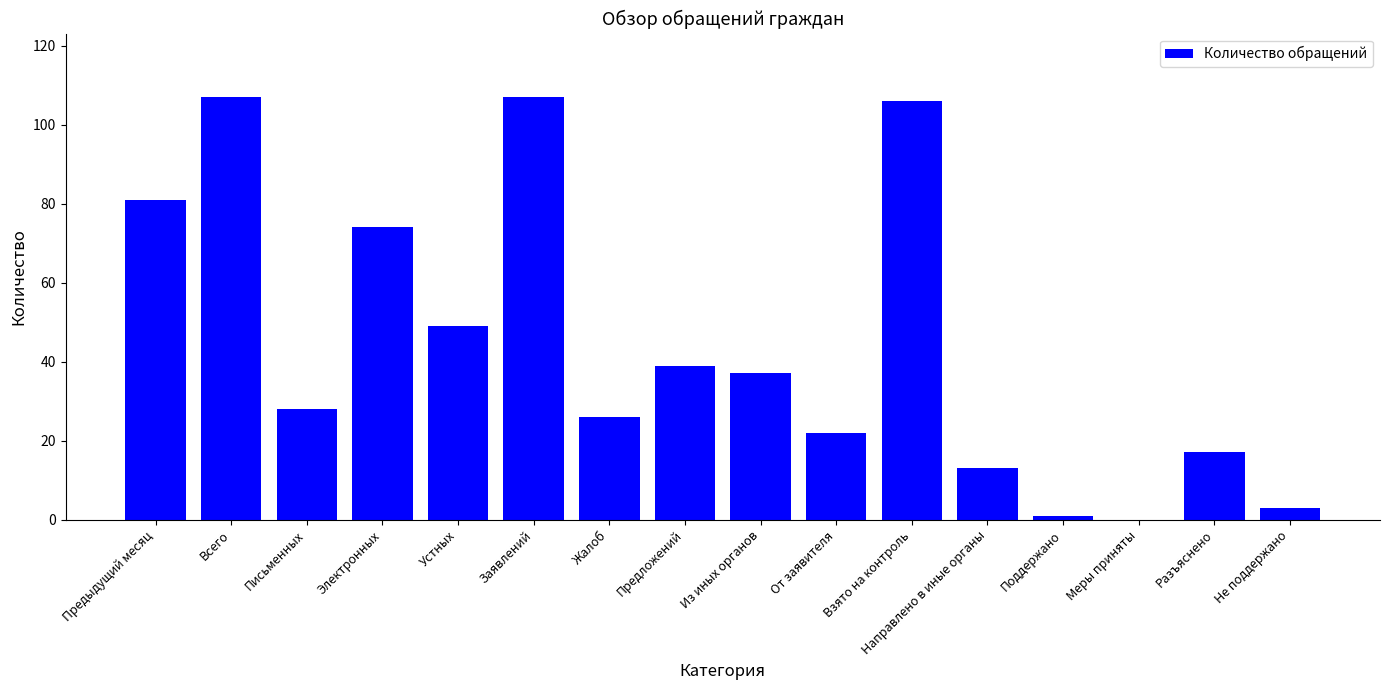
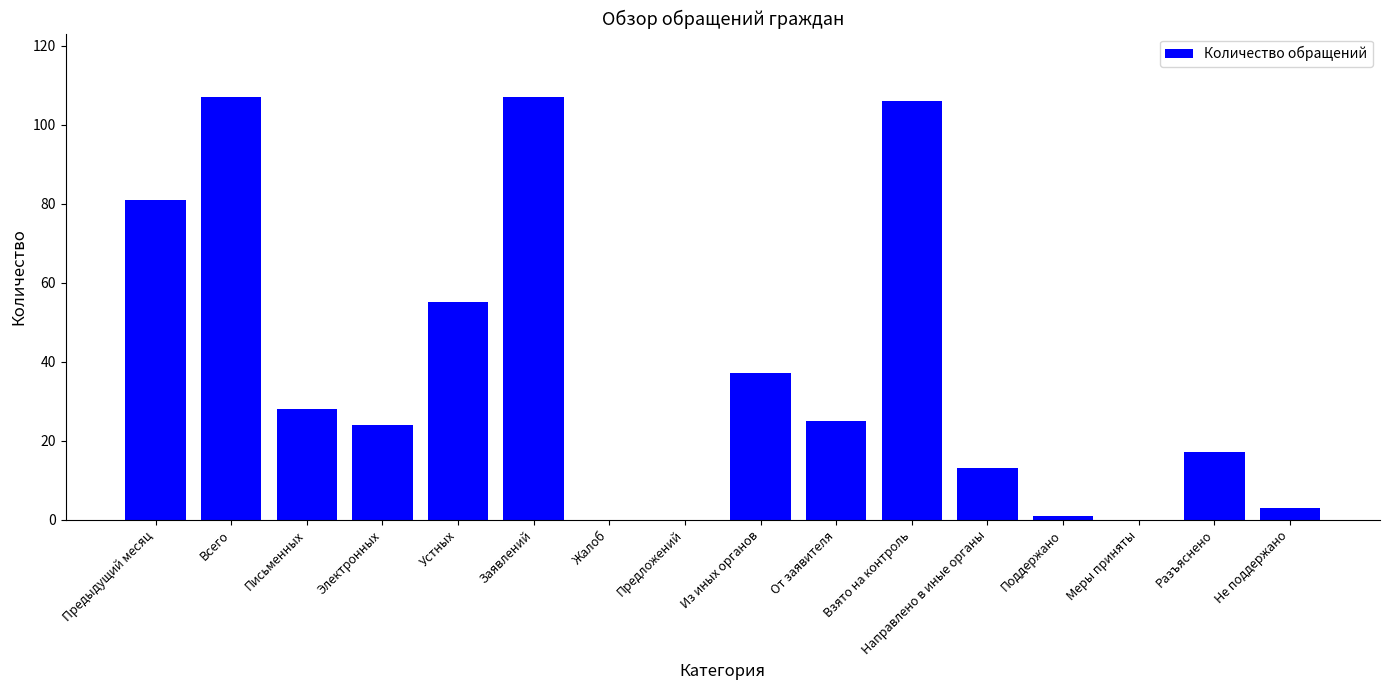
Электронных: 74 -> 24
Устных: 49 -> 55
Жалоб: 26 -> 0
Предложений: 39 -> 0
От заявителя: 22 -> 25
